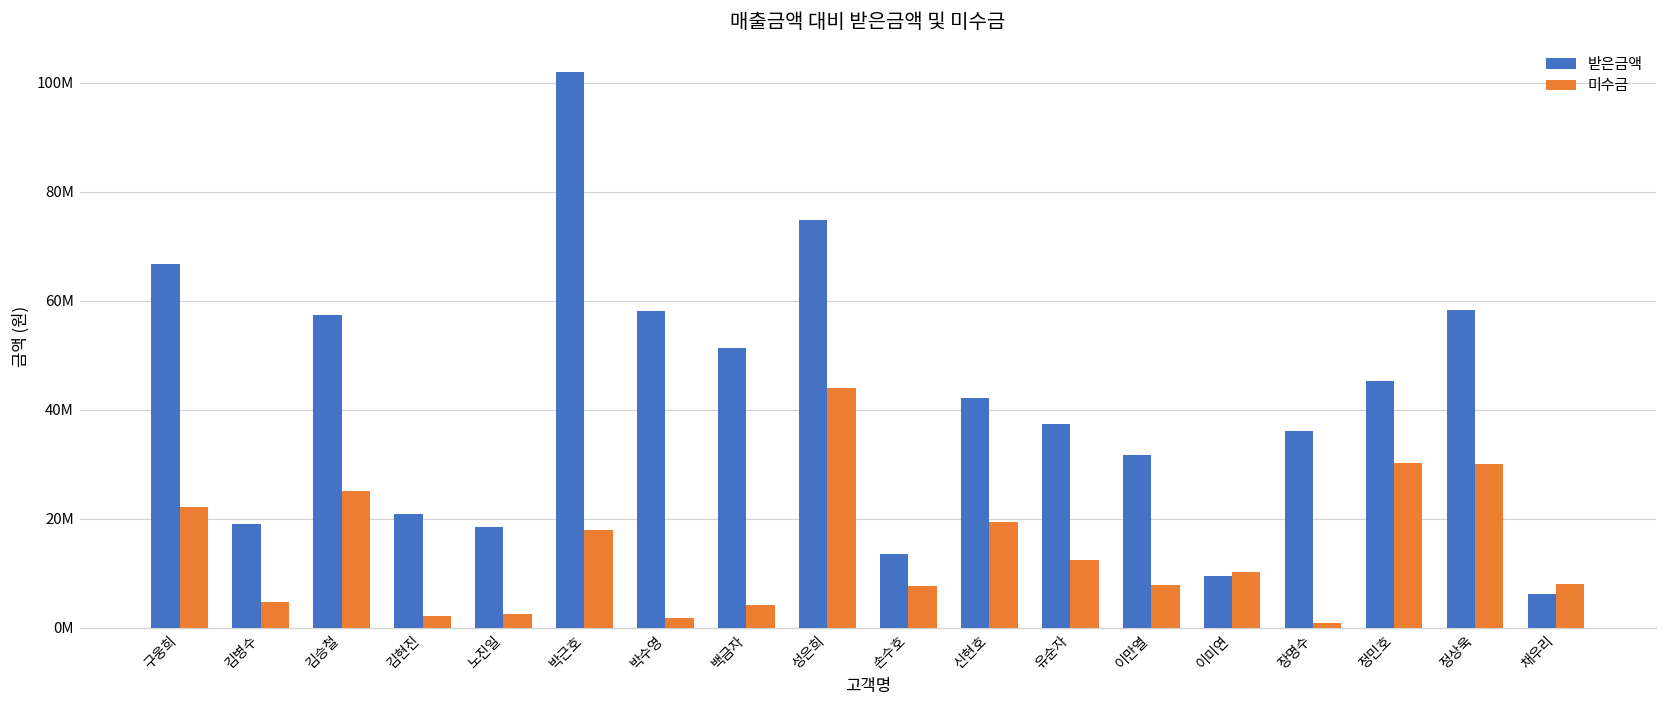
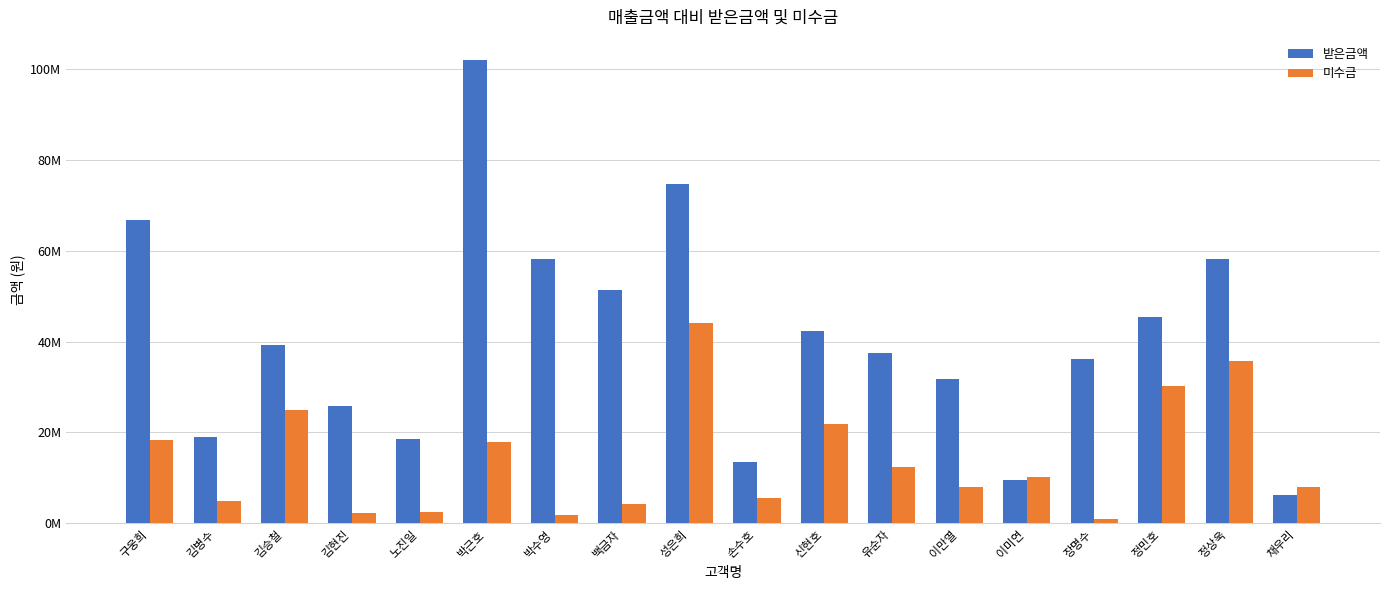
미수금, 구웅희: 22000000 -> 18000000
받은금액, 김승철: 57000000 -> 39000000
받은금액, 김현진: 21000000 -> 26000000
미수금, 손수호: 8000000 -> 6000000
미수금, 신현호: 19000000 -> 22000000
미수금, 정상욱: 30000000 -> 36000000
